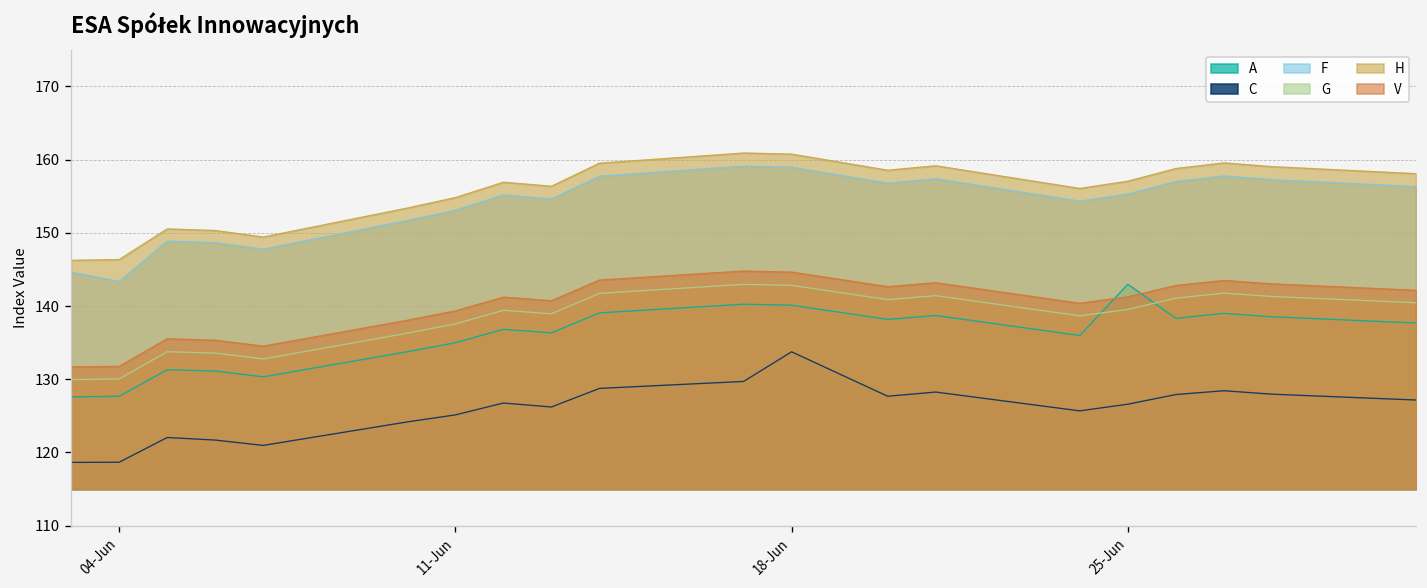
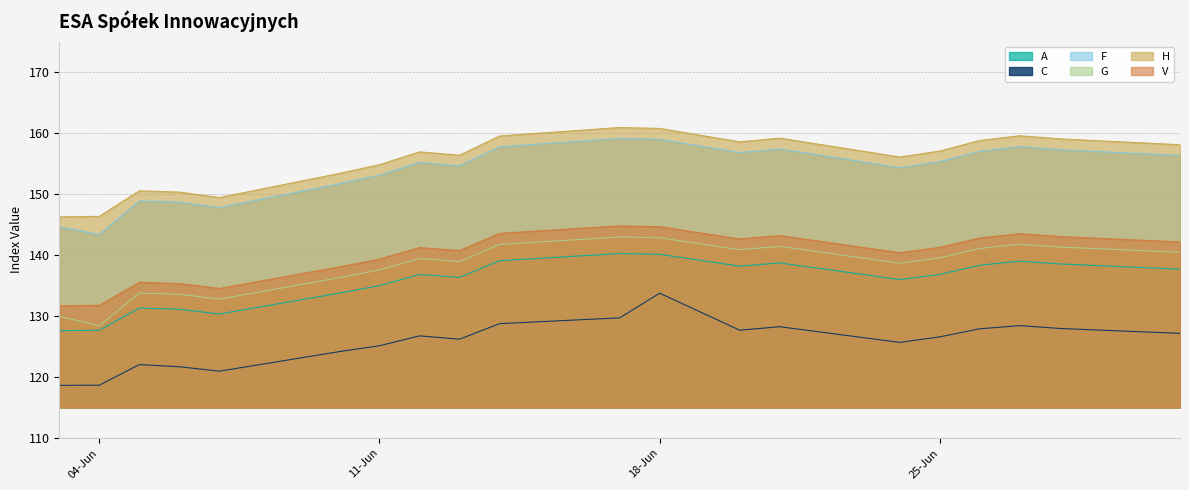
G, 04-Jun: 130 -> 128
A, 25-Jun: 143 -> 137
